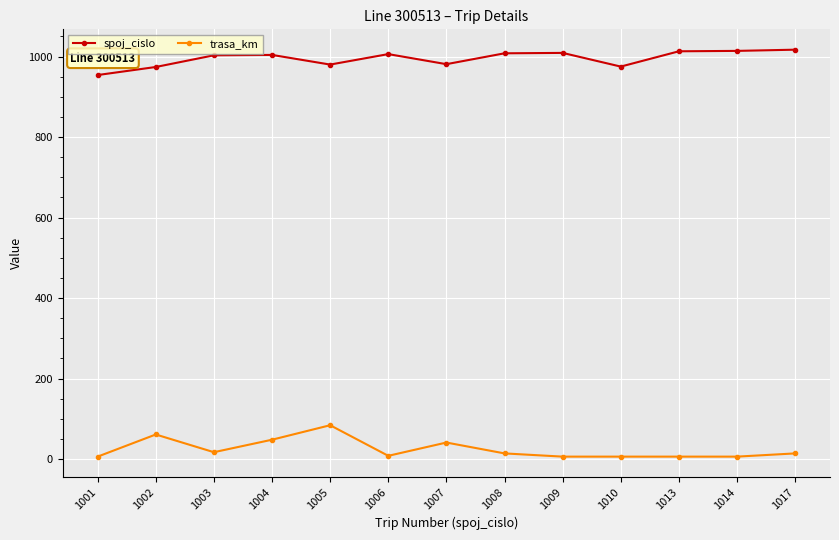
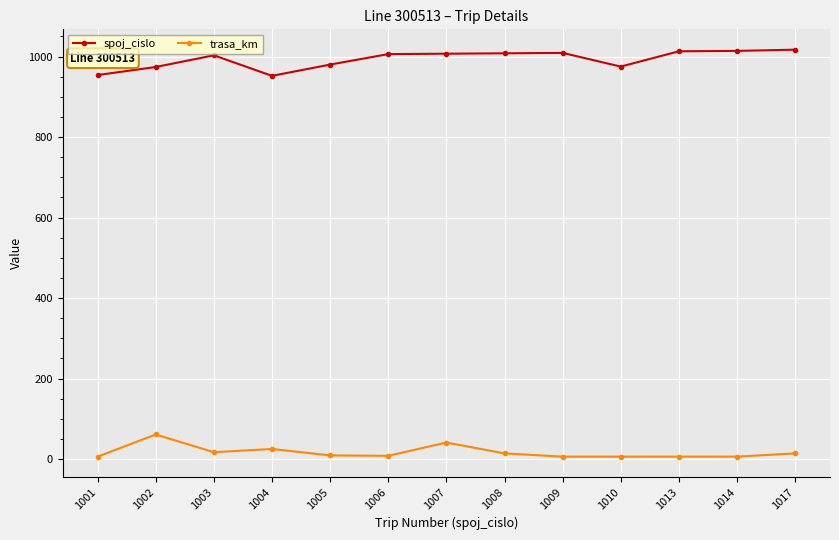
spoj_cislo, 1004: 1000 -> 950
trasa_km, 1004: 50 -> 30
trasa_km, 1005: 80 -> 10
spoj_cislo, 1007: 980 -> 1010
